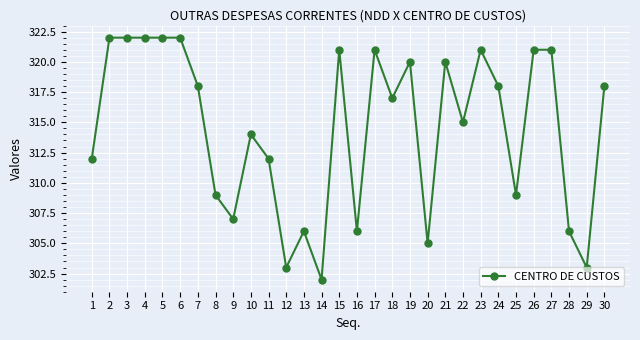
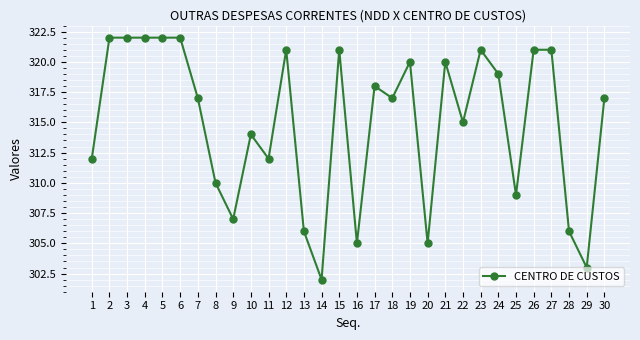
7: 318 -> 317
8: 309 -> 310
12: 303 -> 321
16: 306 -> 305
17: 321 -> 318
24: 318 -> 319
30: 318 -> 317
